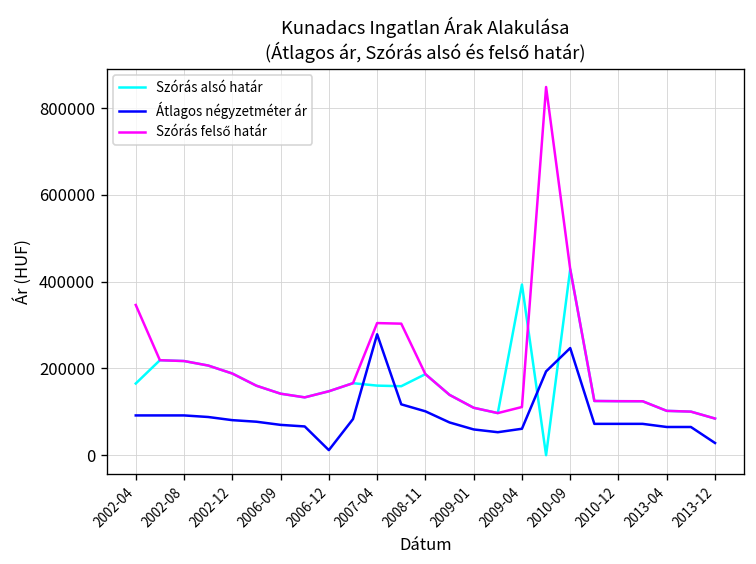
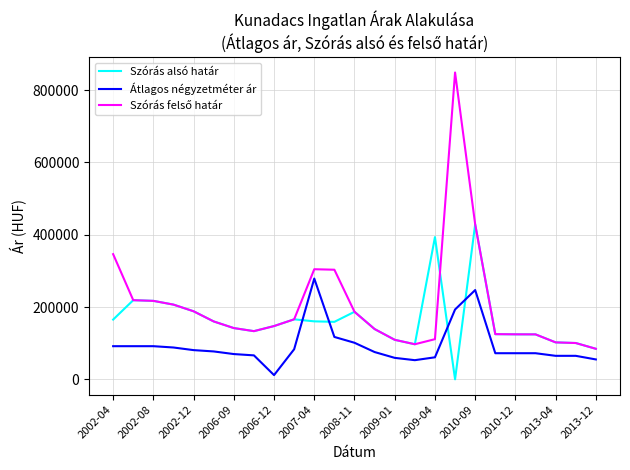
Átlagos négyzetméter ár, 2013-12: 30000 -> 60000
